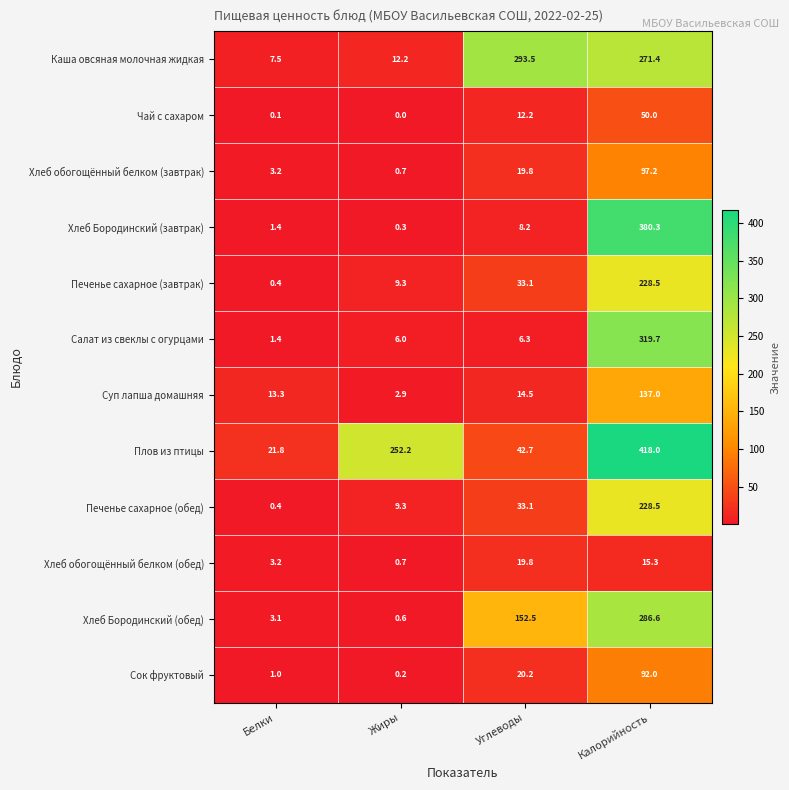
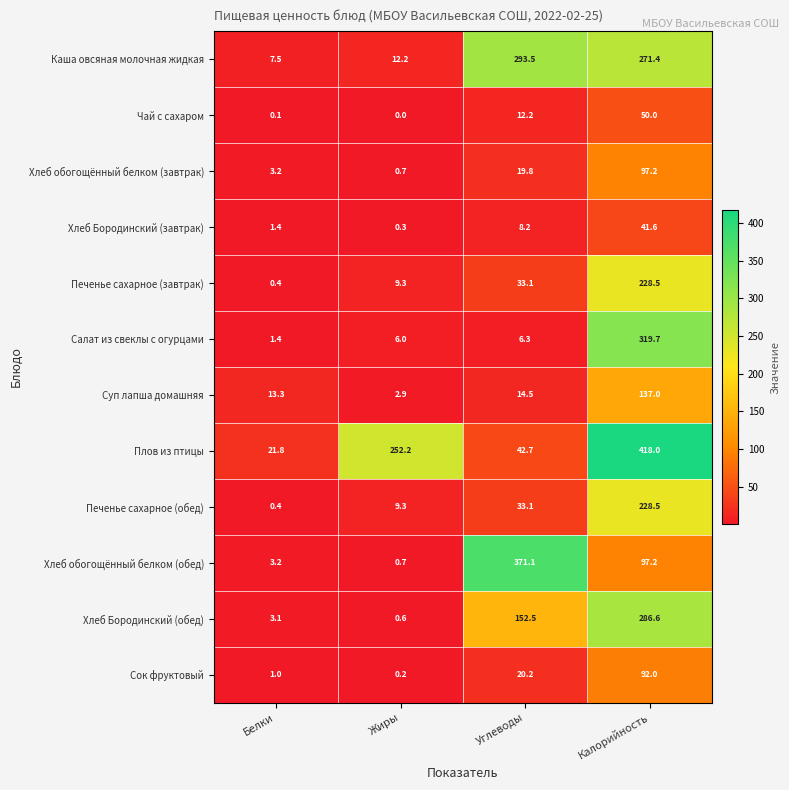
Хлеб Бородинский (завтрак), Калорийность: 380.3 -> 41.6
Хлеб обогощённый белком (обед), Углеводы: 19.8 -> 371.1
Хлеб обогощённый белком (обед), Калорийность: 15.3 -> 97.2
